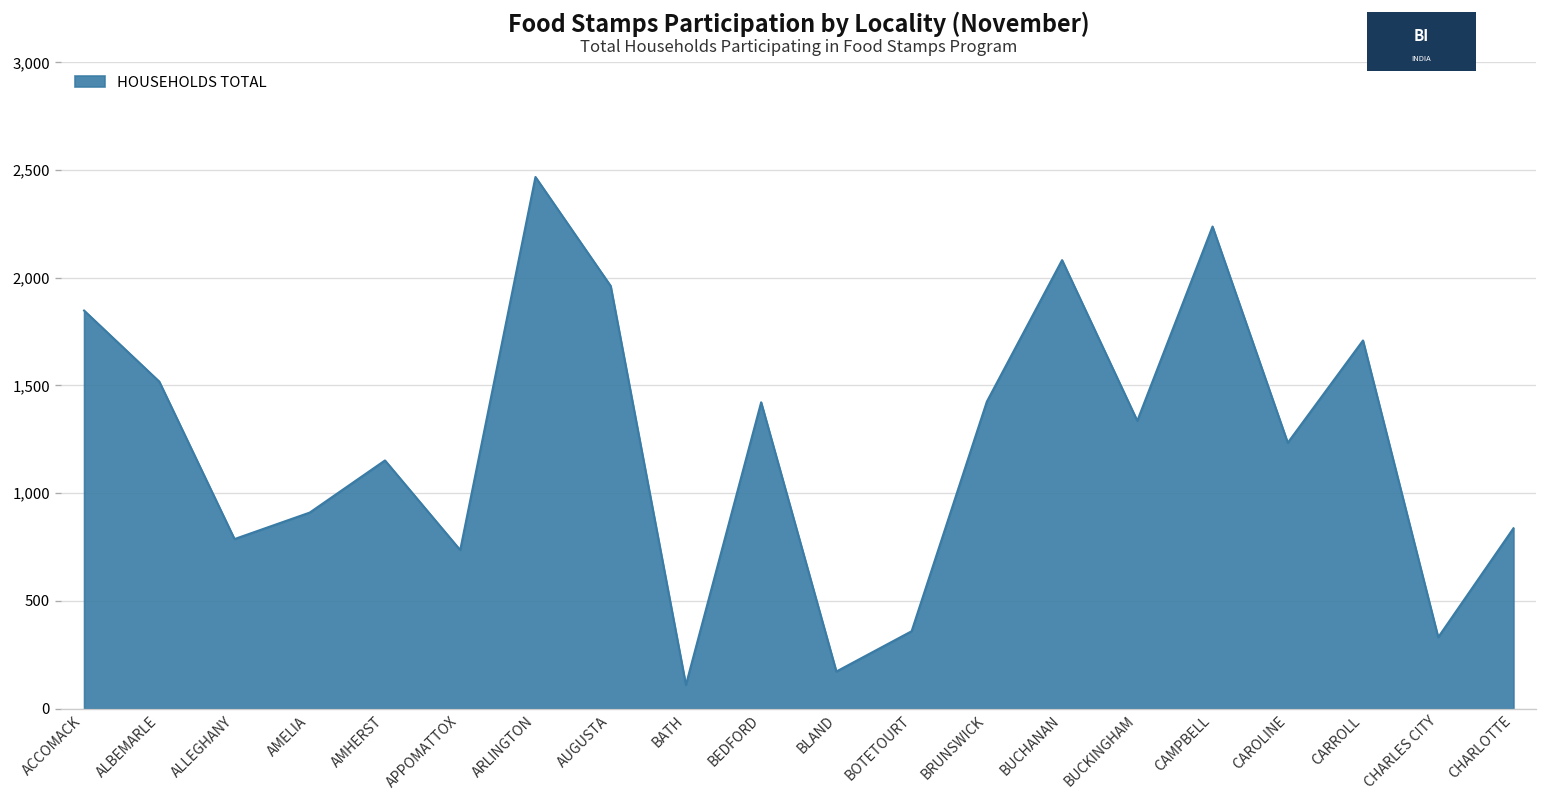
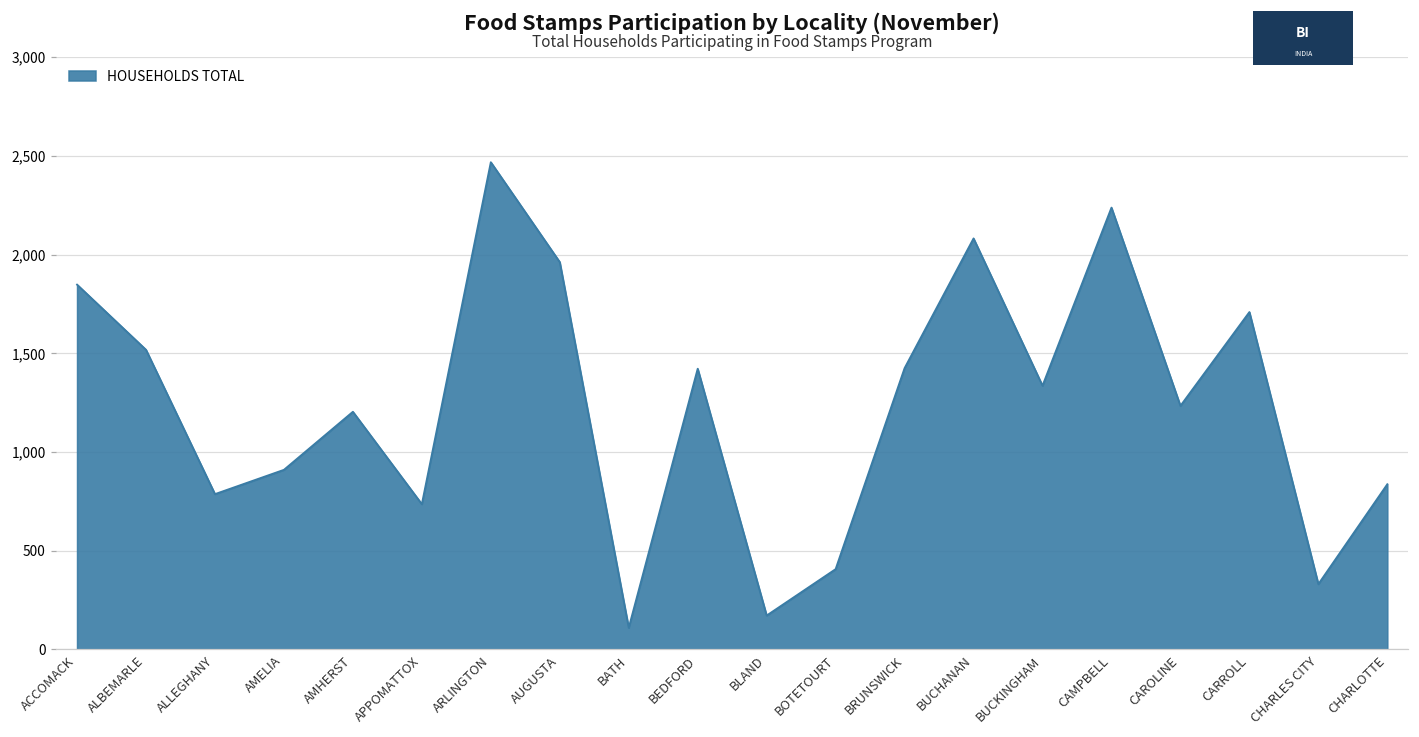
AMHERST: 1,150 -> 1,200
BOTETOURT: 360 -> 410
